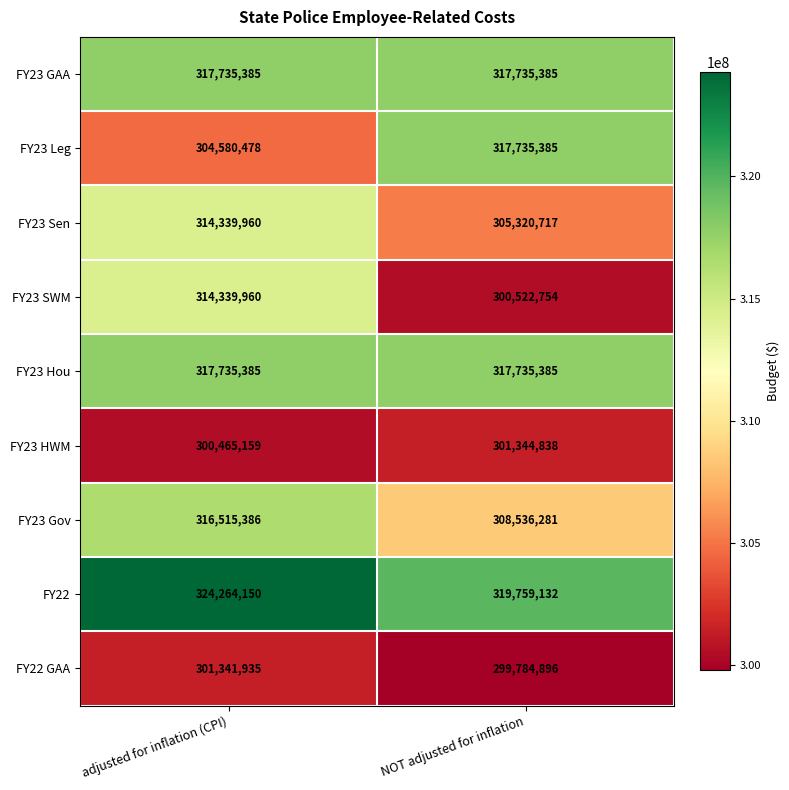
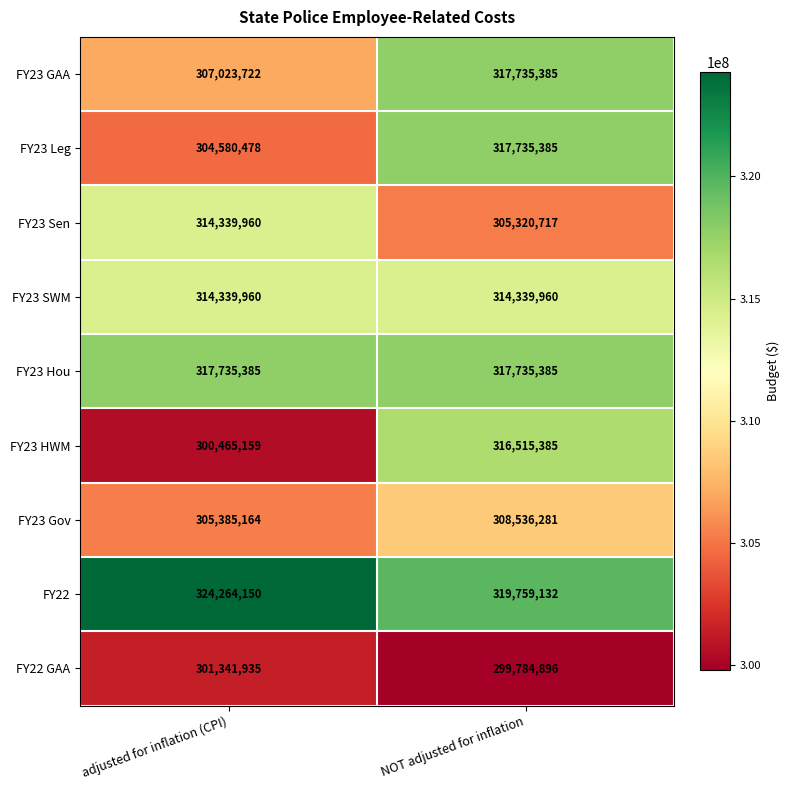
FY23 GAA, adjusted for inflation (CPI): 317,735,385 -> 307,023,722
FY23 SWM, NOT adjusted for inflation: 300,522,754 -> 314,339,960
FY23 HWM, NOT adjusted for inflation: 301,344,838 -> 316,515,385
FY23 Gov, adjusted for inflation (CPI): 316,515,386 -> 305,385,164
